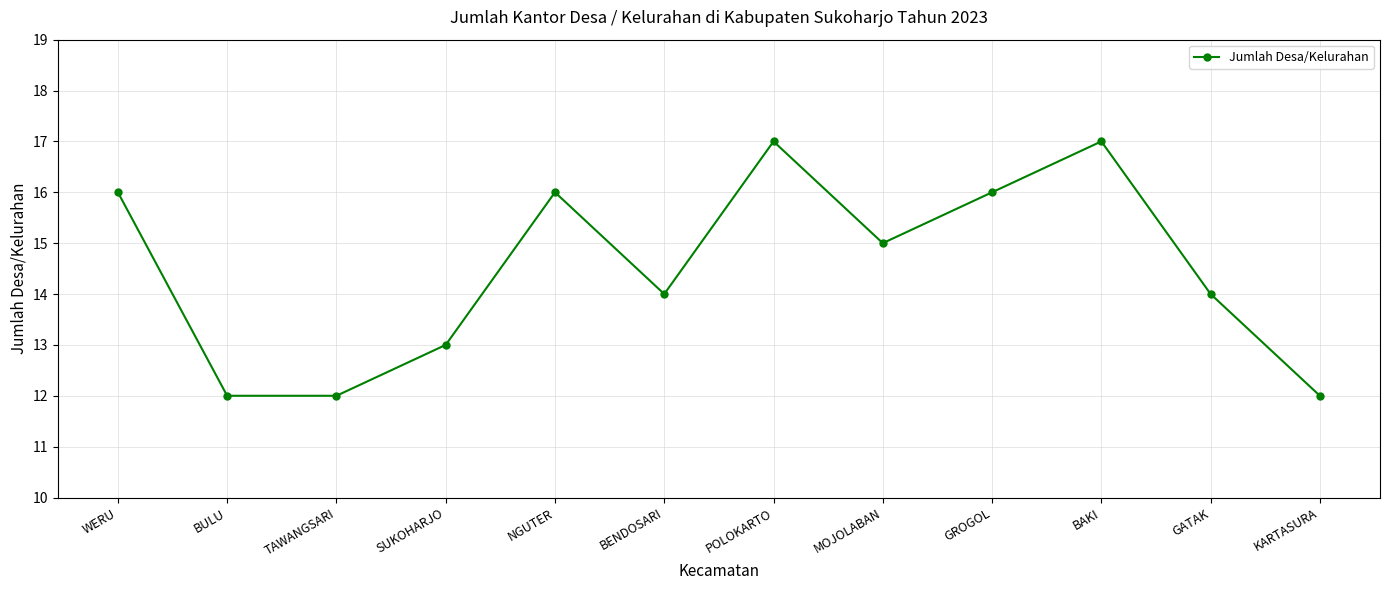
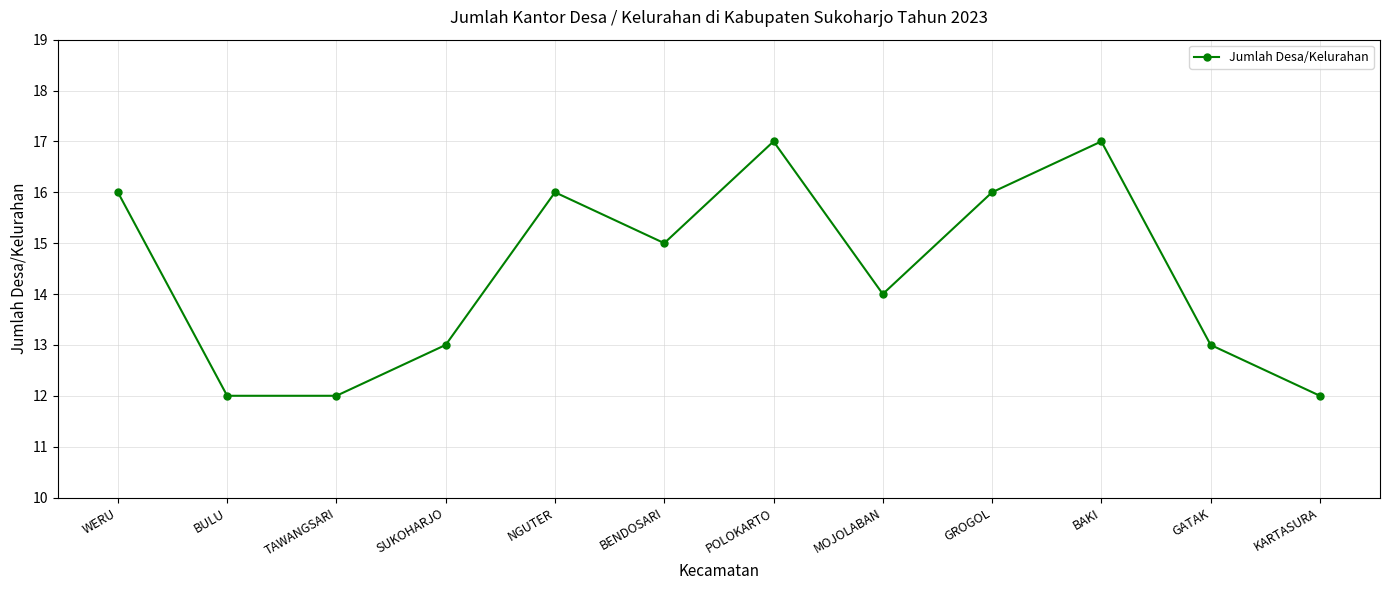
BENDOSARI: 14 -> 15
MOJOLABAN: 15 -> 14
GATAK: 14 -> 13
